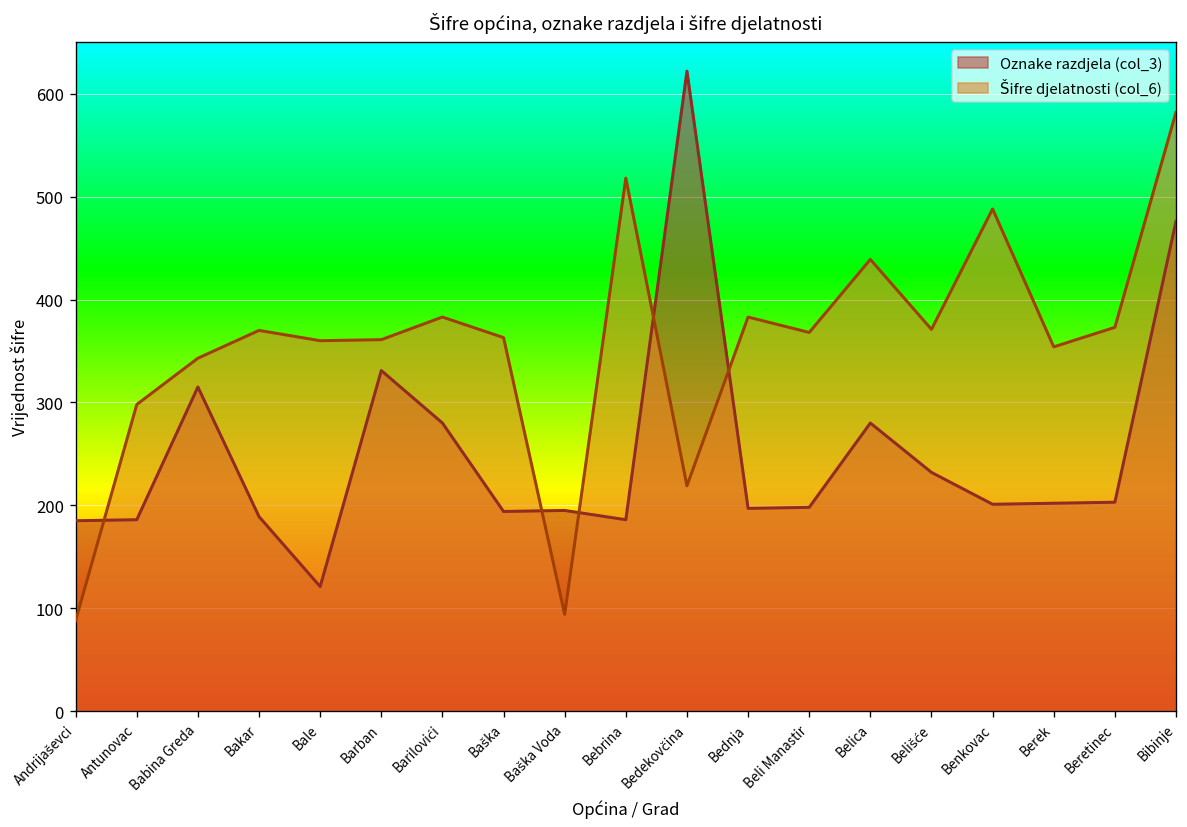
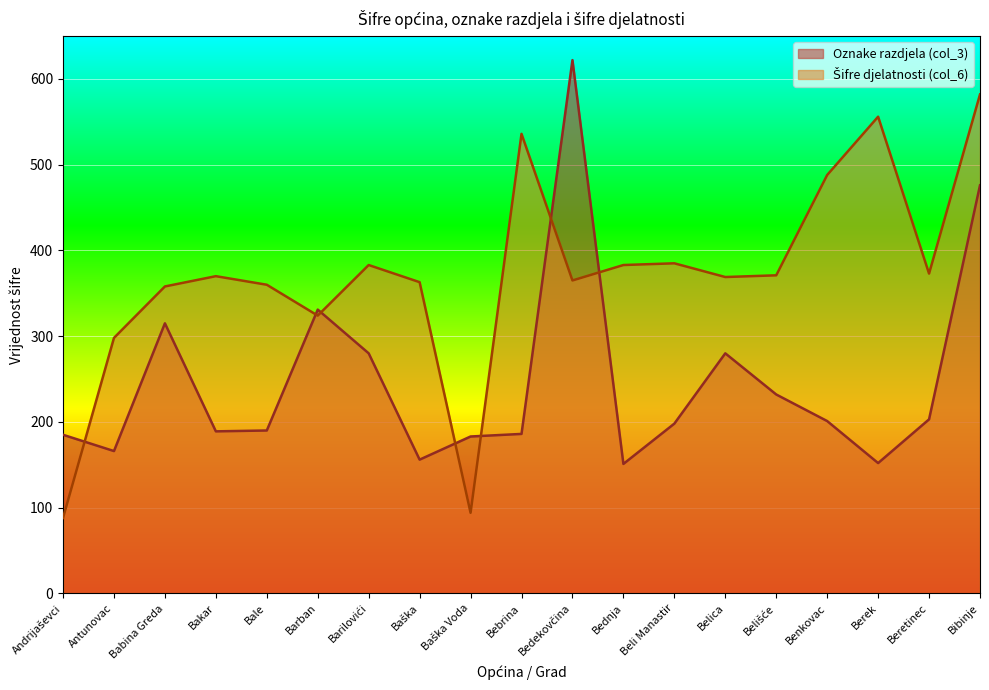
Oznake razdjela (col_3), Antunovac: 190 -> 170
Šifre djelatnosti (col_6), Babina Greda: 340 -> 360
Oznake razdjela (col_3), Bale: 120 -> 190
Šifre djelatnosti (col_6), Barban: 360 -> 320
Oznake razdjela (col_3), Baška: 190 -> 160
Oznake razdjela (col_3), Baška Voda: 200 -> 180
Šifre djelatnosti (col_6), Bebrina: 520 -> 540
Šifre djelatnosti (col_6), Bedekovčina: 220 -> 370
Oznake razdjela (col_3), Bednja: 200 -> 150
Šifre djelatnosti (col_6), Beli Manastir: 370 -> 390
Šifre djelatnosti (col_6), Belica: 440 -> 370
Oznake razdjela (col_3), Berek: 200 -> 150
Šifre djelatnosti (col_6), Berek: 350 -> 560
